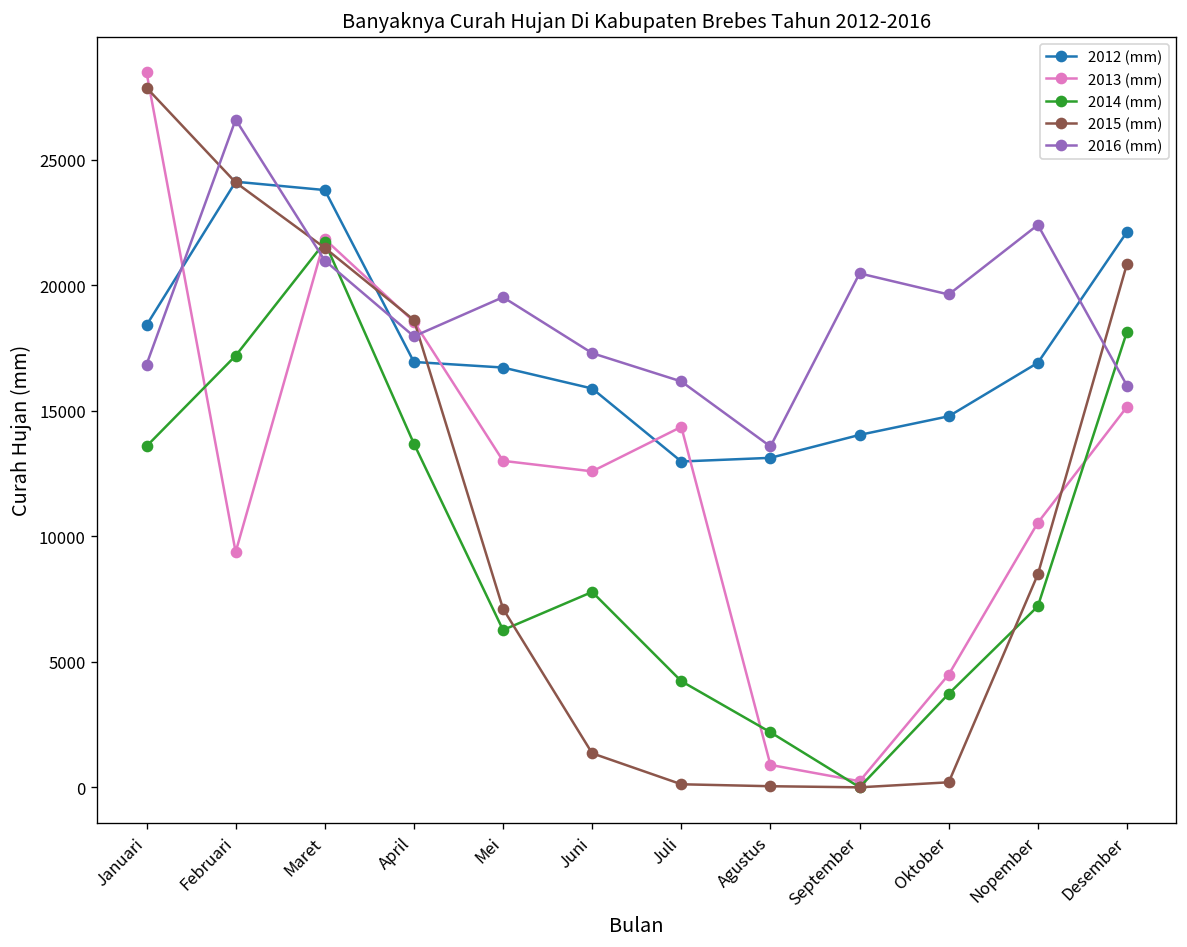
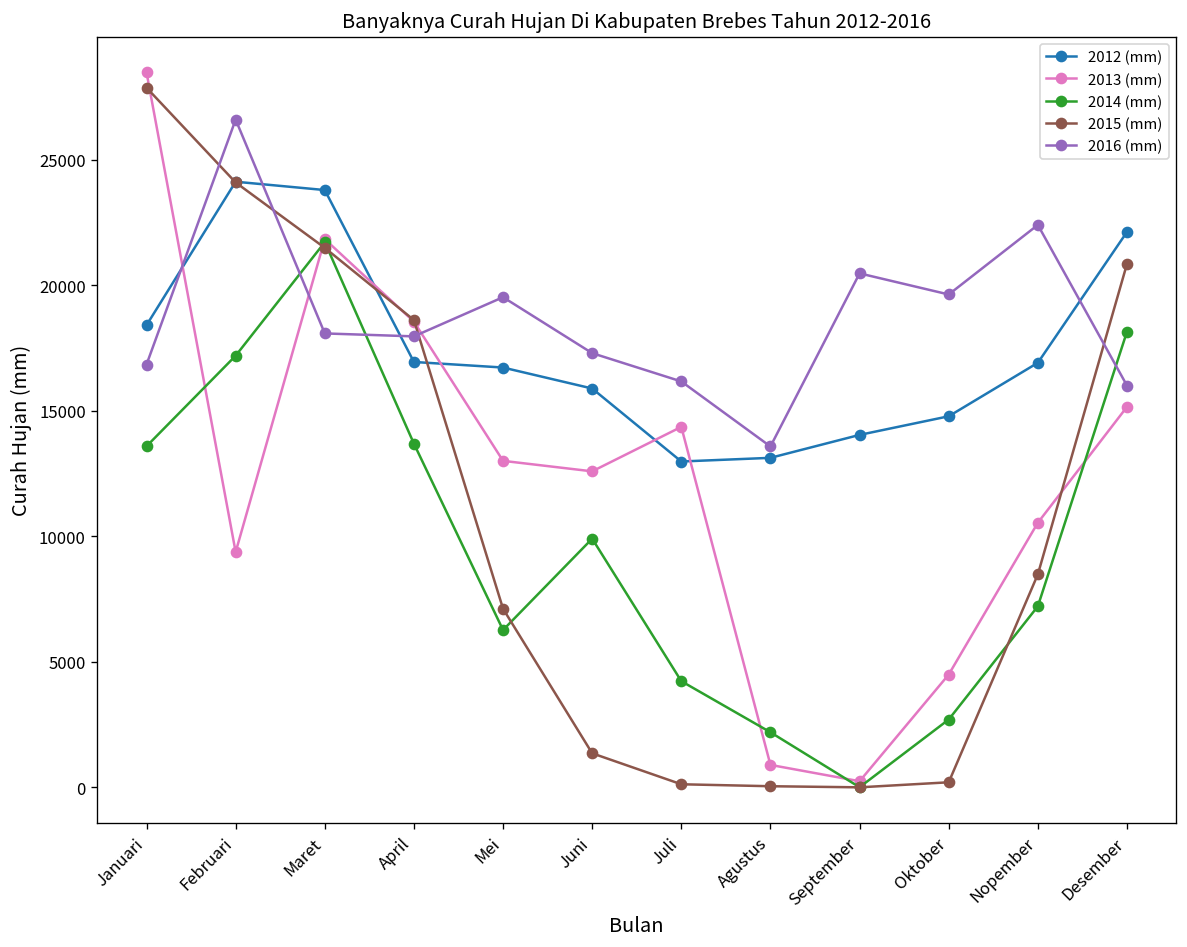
2016 (mm), Maret: 21000 -> 18100
2014 (mm), Juni: 7800 -> 9900
2014 (mm), Oktober: 3700 -> 2700
